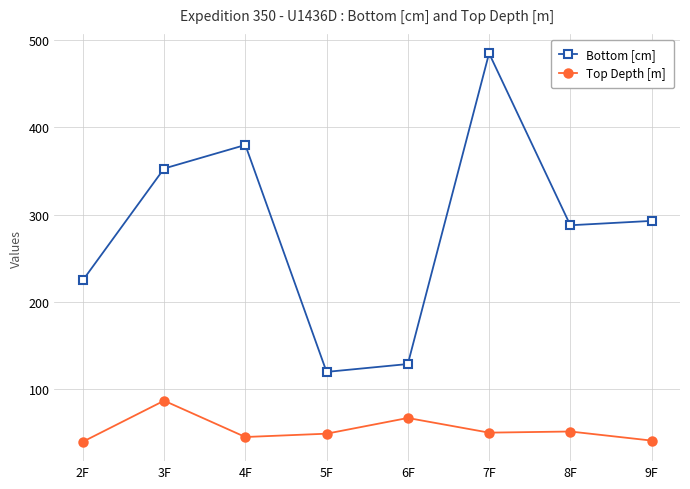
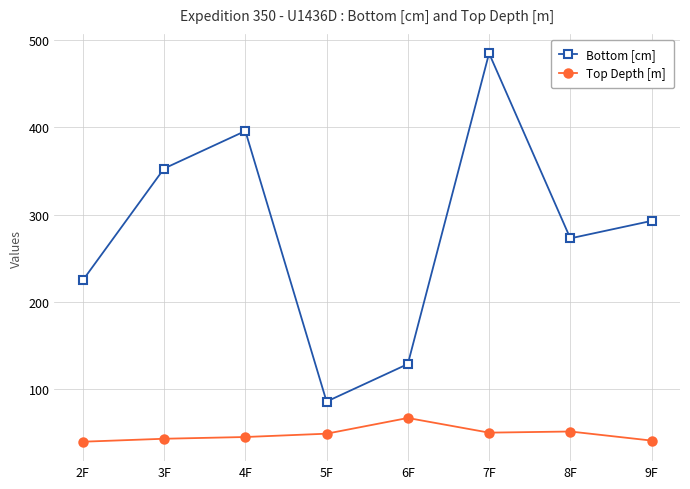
Top Depth [m], 3F: 90 -> 40
Bottom [cm], 4F: 380 -> 400
Bottom [cm], 5F: 120 -> 90
Bottom [cm], 8F: 290 -> 270
